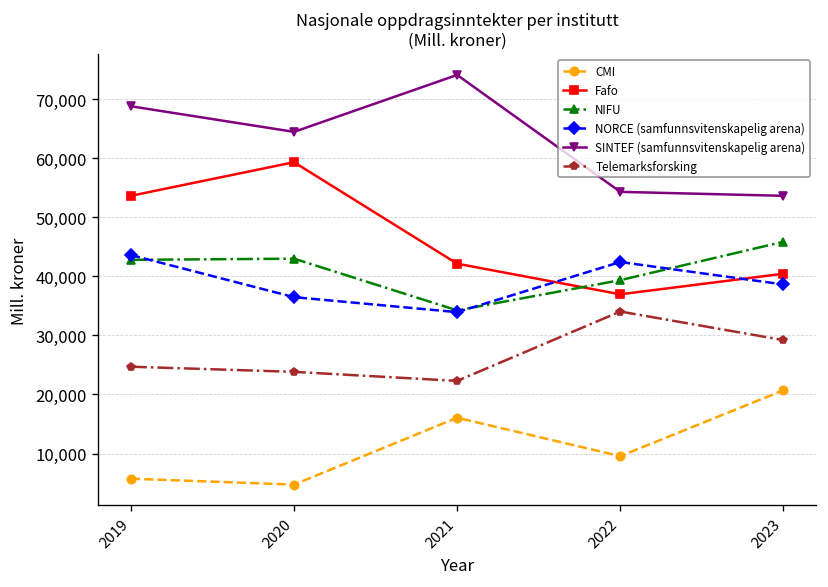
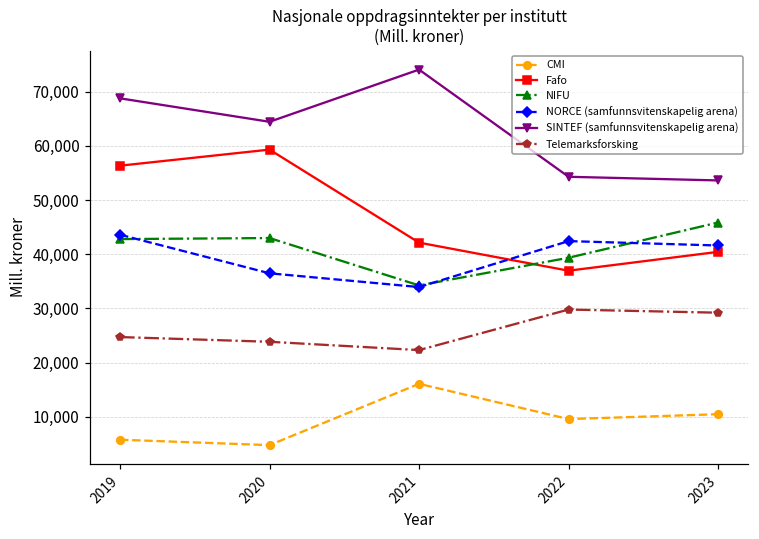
Fafo, 2019: 54,000 -> 56,000
Telemarksforsking, 2022: 34,000 -> 30,000
CMI, 2023: 21,000 -> 10,000
NORCE (samfunnsvitenskapelig arena), 2023: 39,000 -> 42,000
